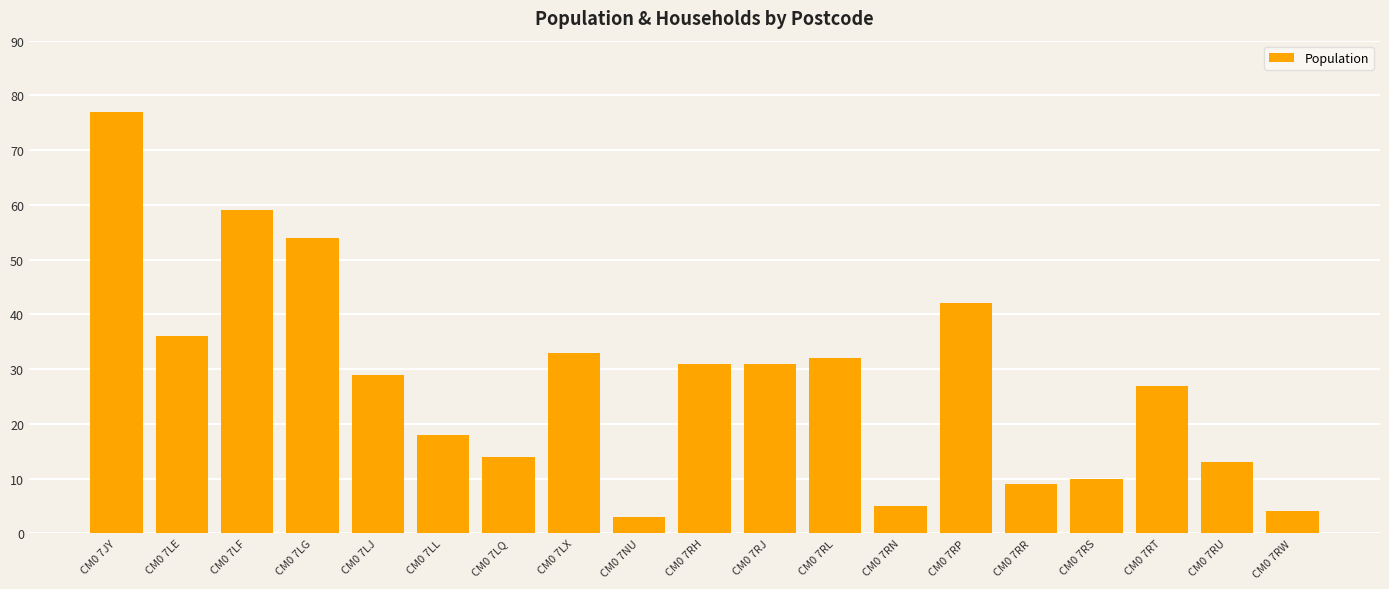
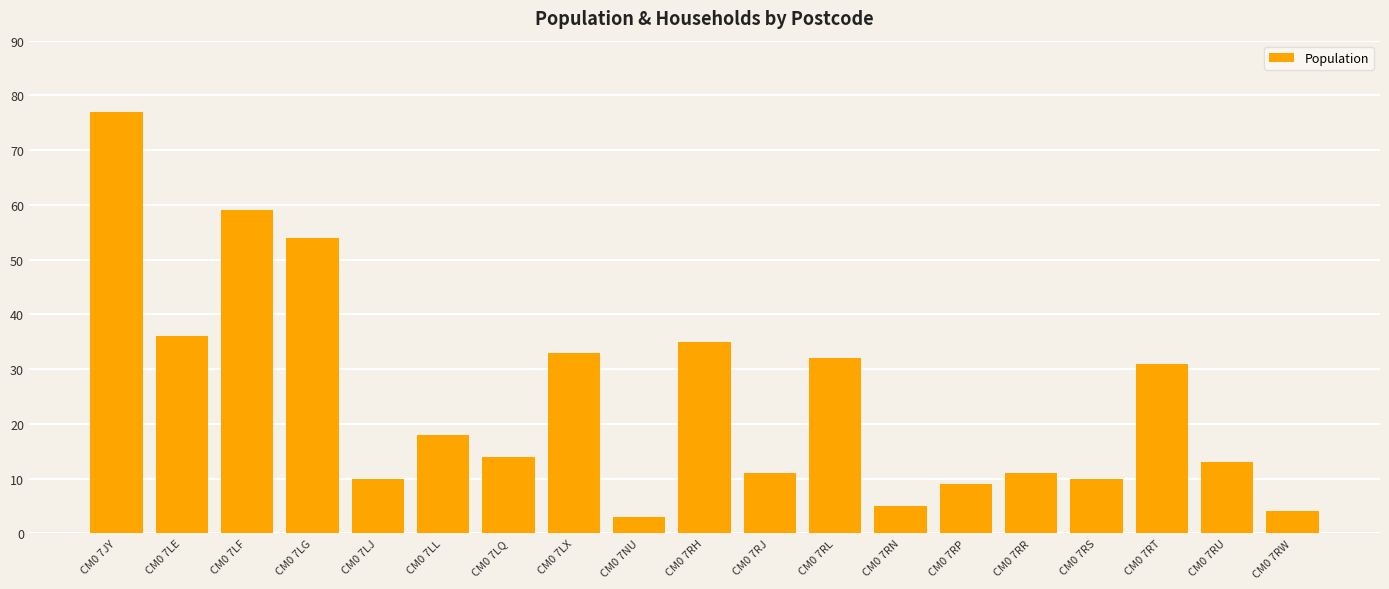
CM0 7LJ: 29 -> 10
CM0 7RH: 31 -> 35
CM0 7RJ: 31 -> 11
CM0 7RP: 42 -> 9
CM0 7RR: 9 -> 11
CM0 7RT: 27 -> 31
